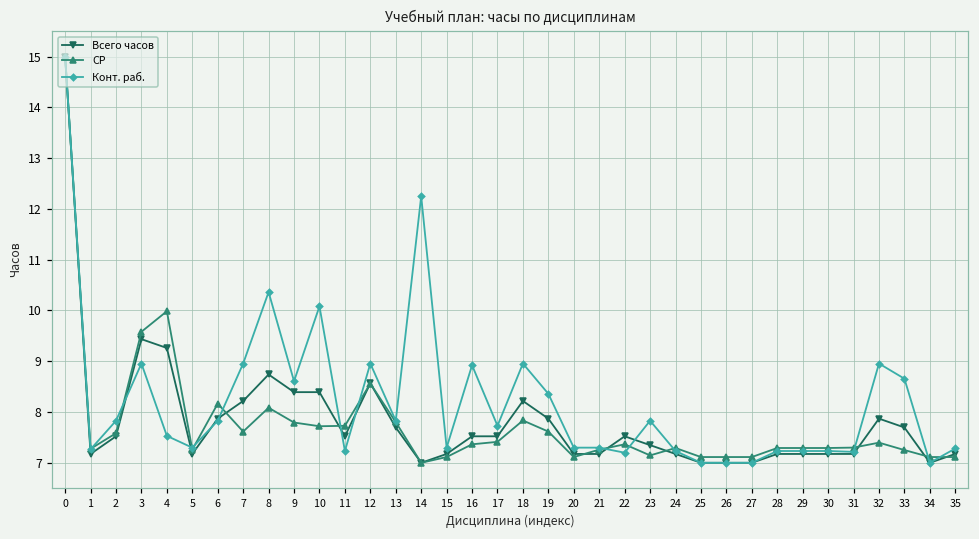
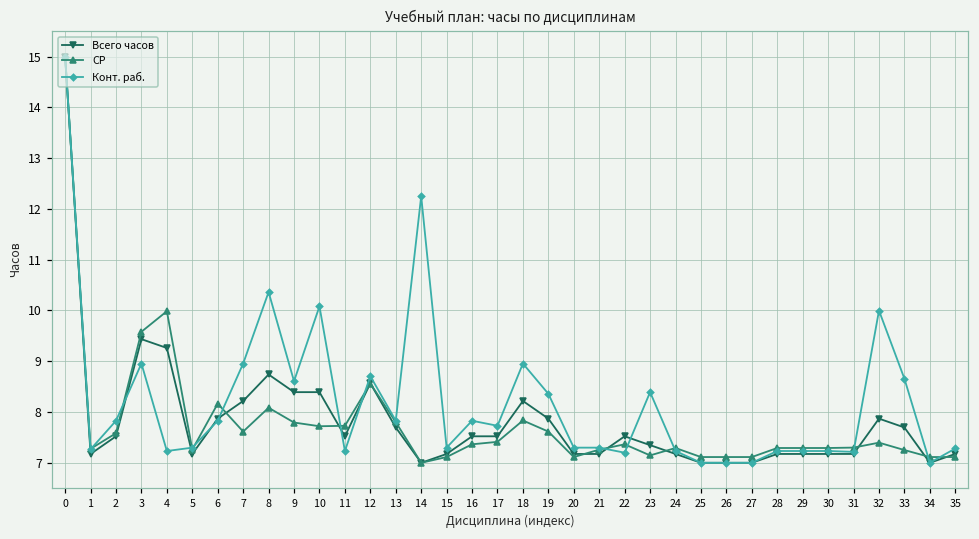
Конт. раб., 4: 7.5 -> 7.2
Конт. раб., 12: 9.0 -> 8.7
Конт. раб., 16: 8.9 -> 7.8
Конт. раб., 23: 7.8 -> 8.4
Конт. раб., 32: 9.0 -> 10.0
